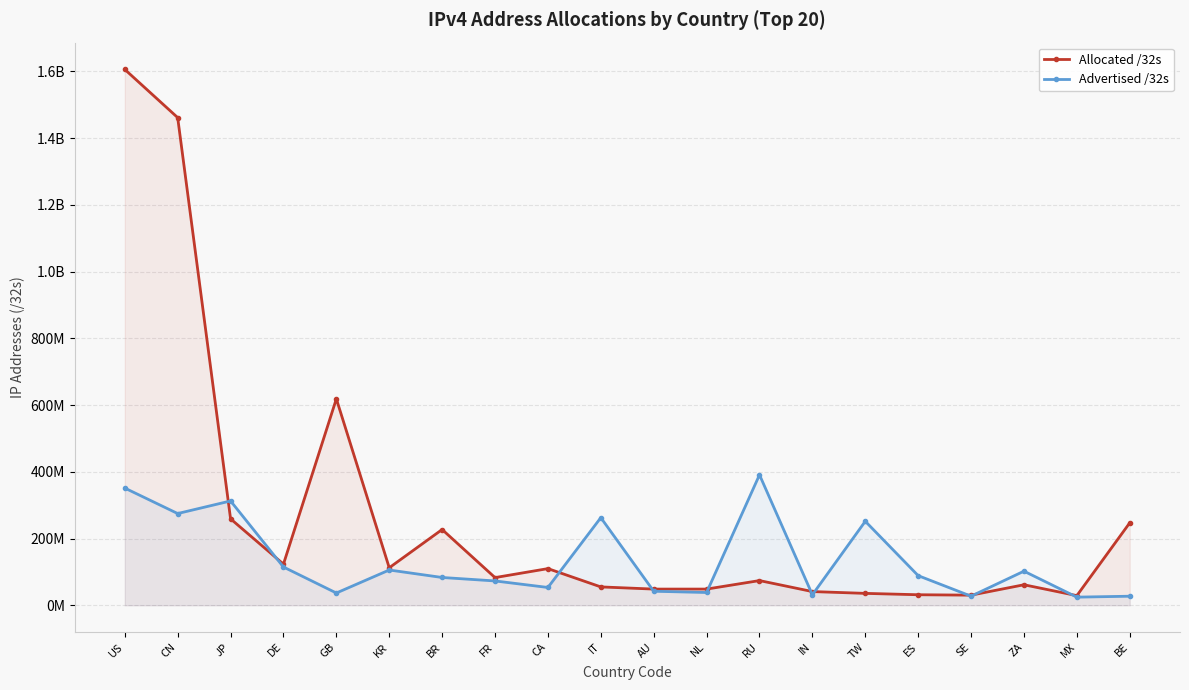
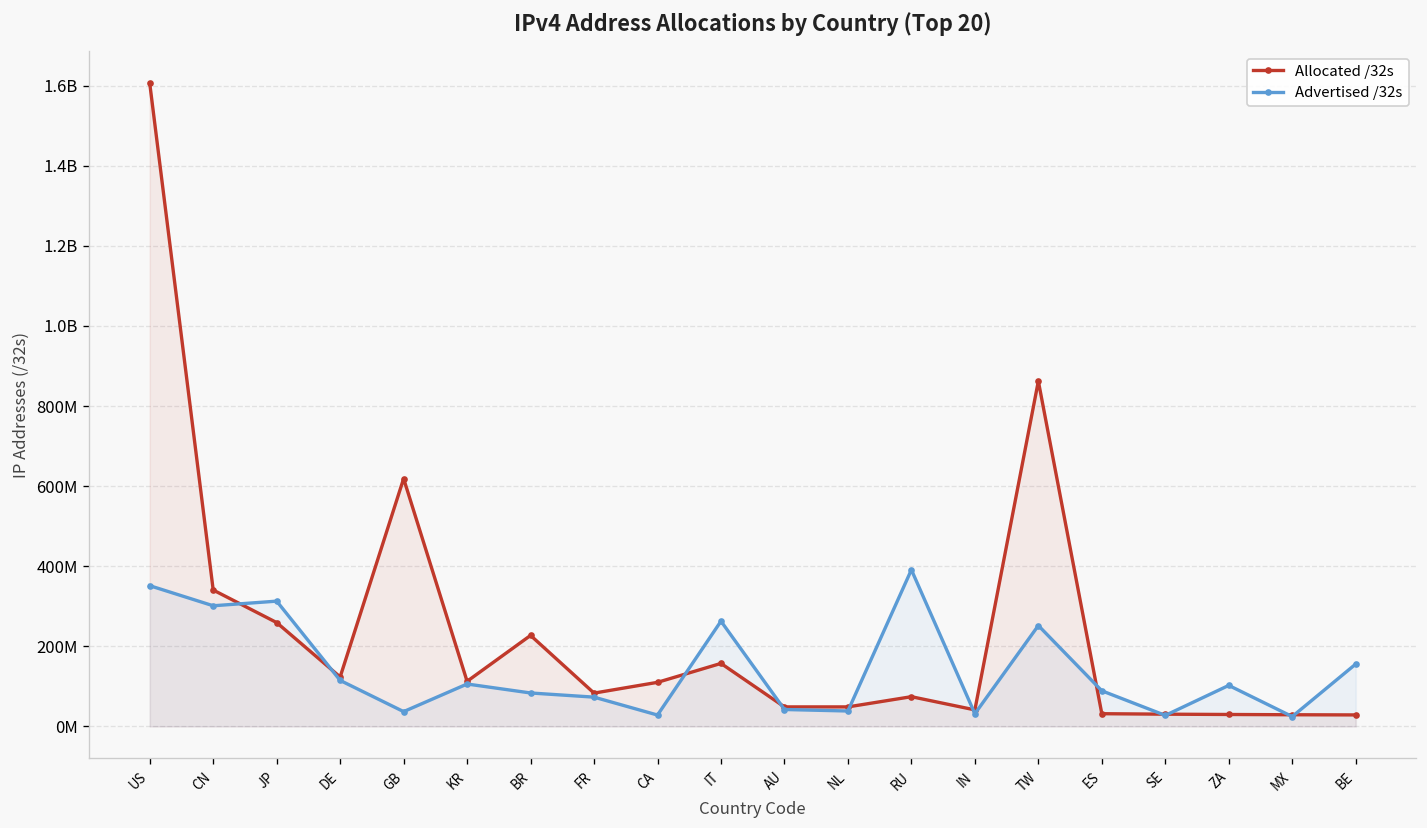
Allocated /32s, CN: 1460000000 -> 340000000
Advertised /32s, CN: 270000000 -> 300000000
Advertised /32s, CA: 50000000 -> 30000000
Allocated /32s, IT: 60000000 -> 160000000
Allocated /32s, TW: 40000000 -> 860000000
Allocated /32s, ZA: 60000000 -> 30000000
Allocated /32s, BE: 250000000 -> 30000000
Advertised /32s, BE: 30000000 -> 160000000
